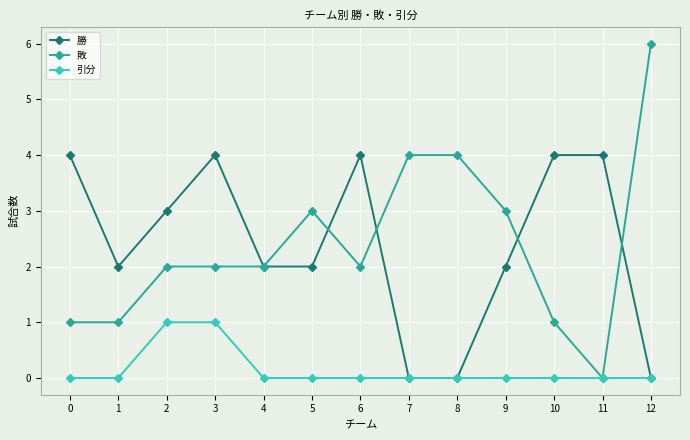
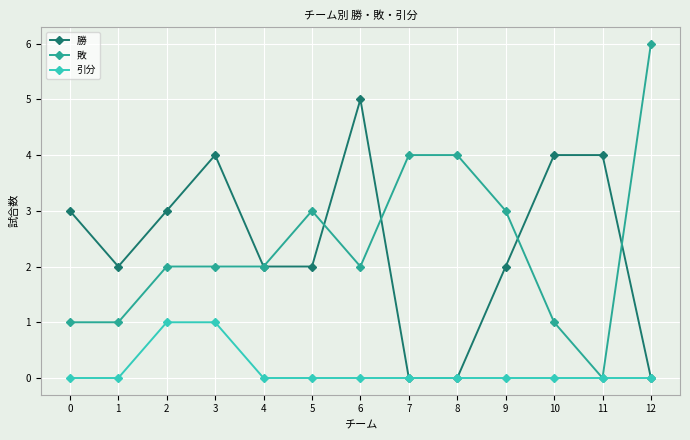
勝, 0: 4 -> 3
勝, 6: 4 -> 5
